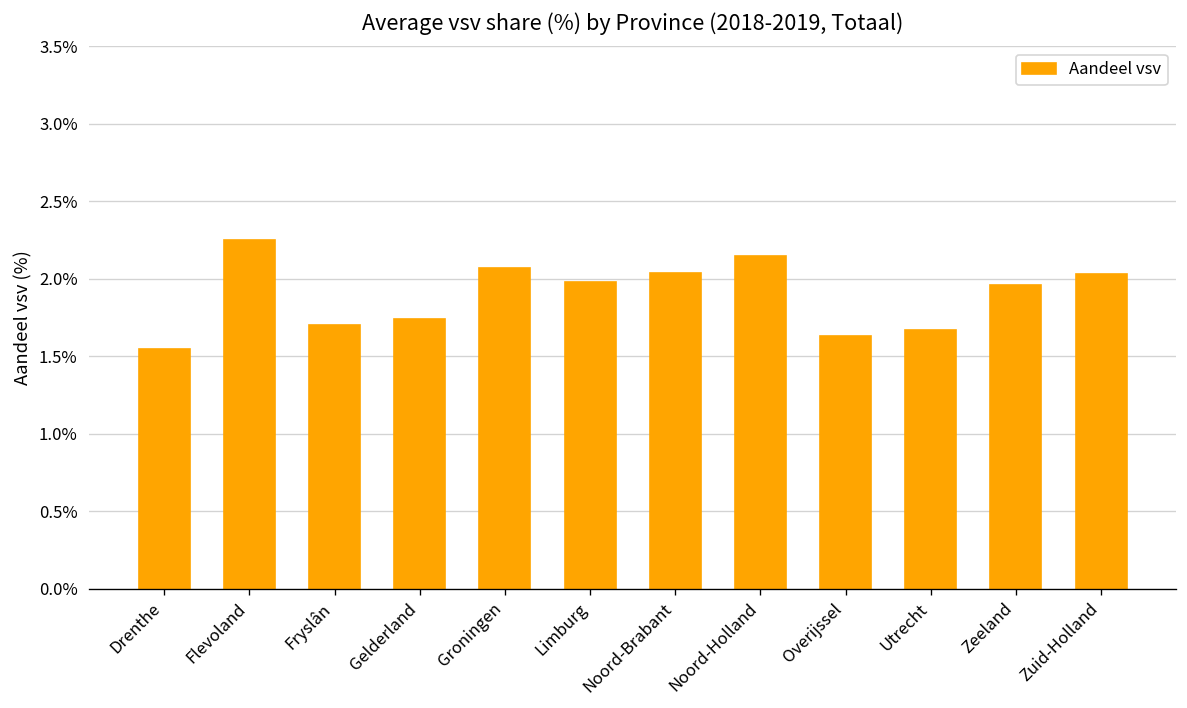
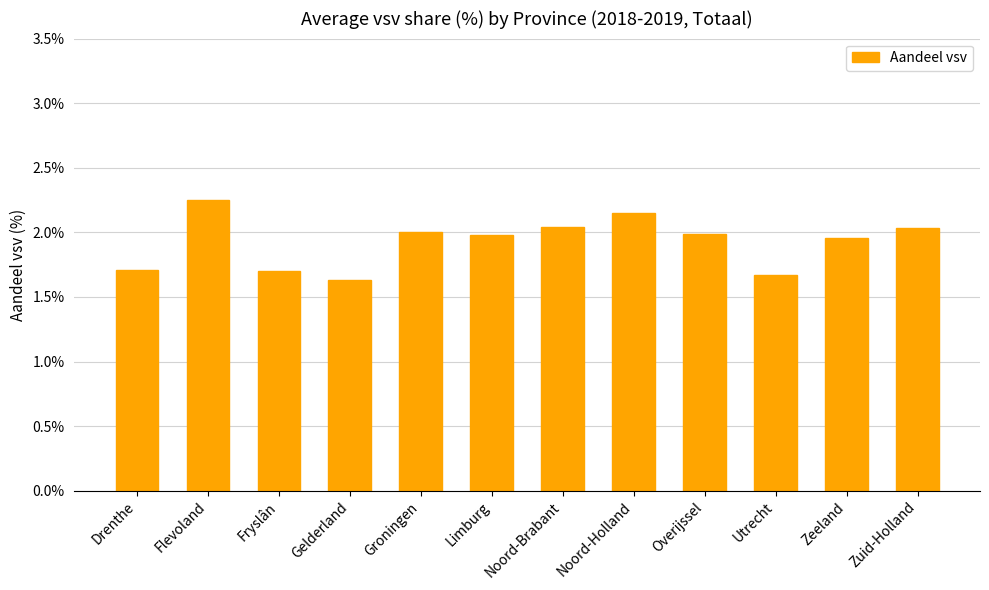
Drenthe: 1.55% -> 1.71%
Gelderland: 1.74% -> 1.63%
Groningen: 2.07% -> 2.00%
Overijssel: 1.63% -> 1.99%
